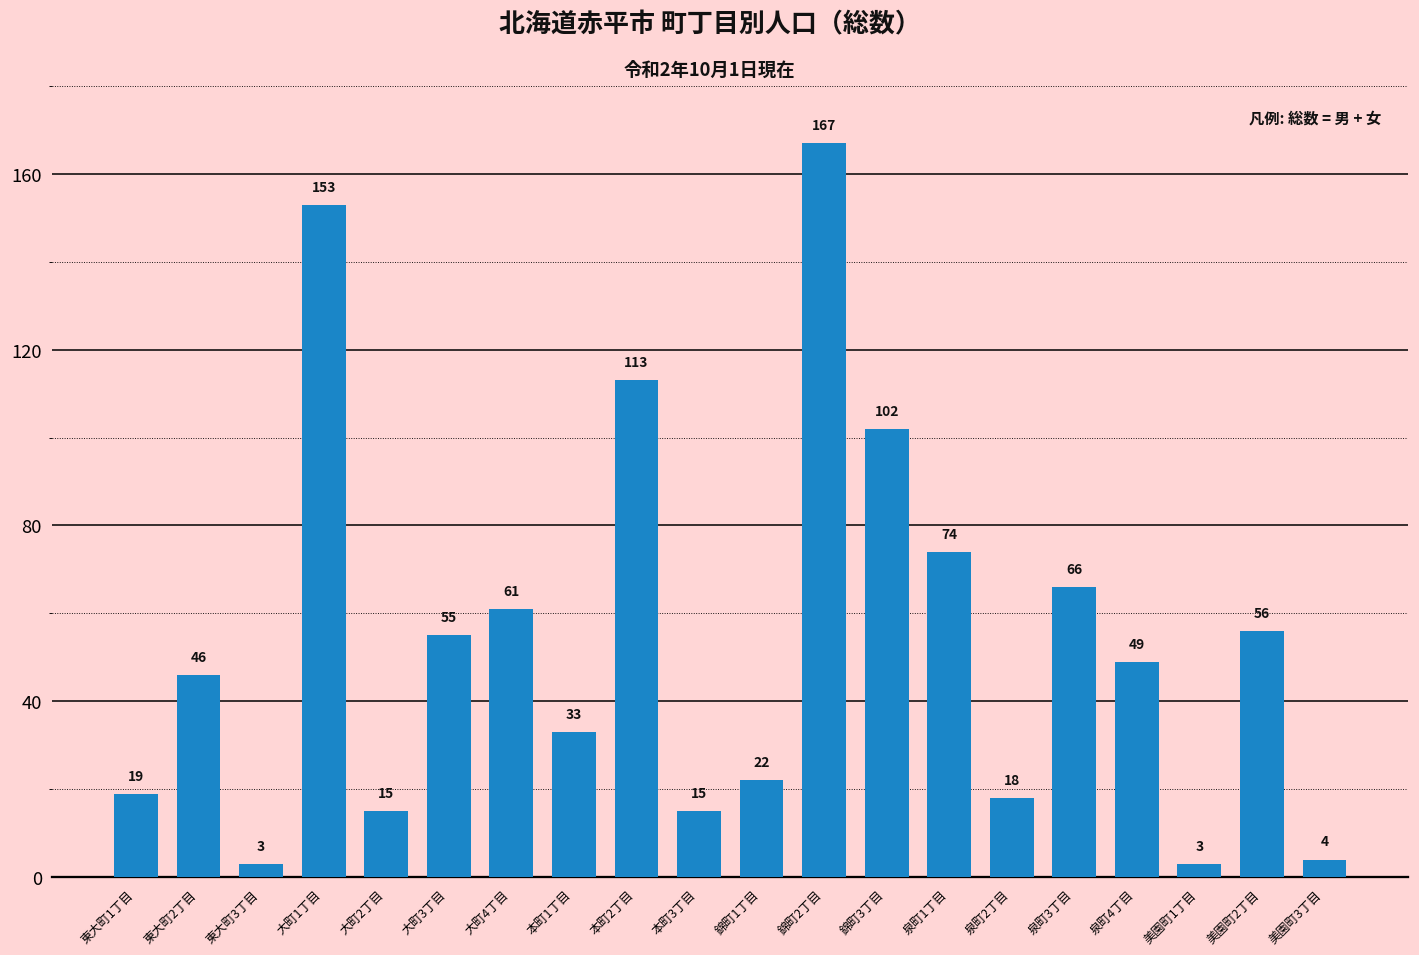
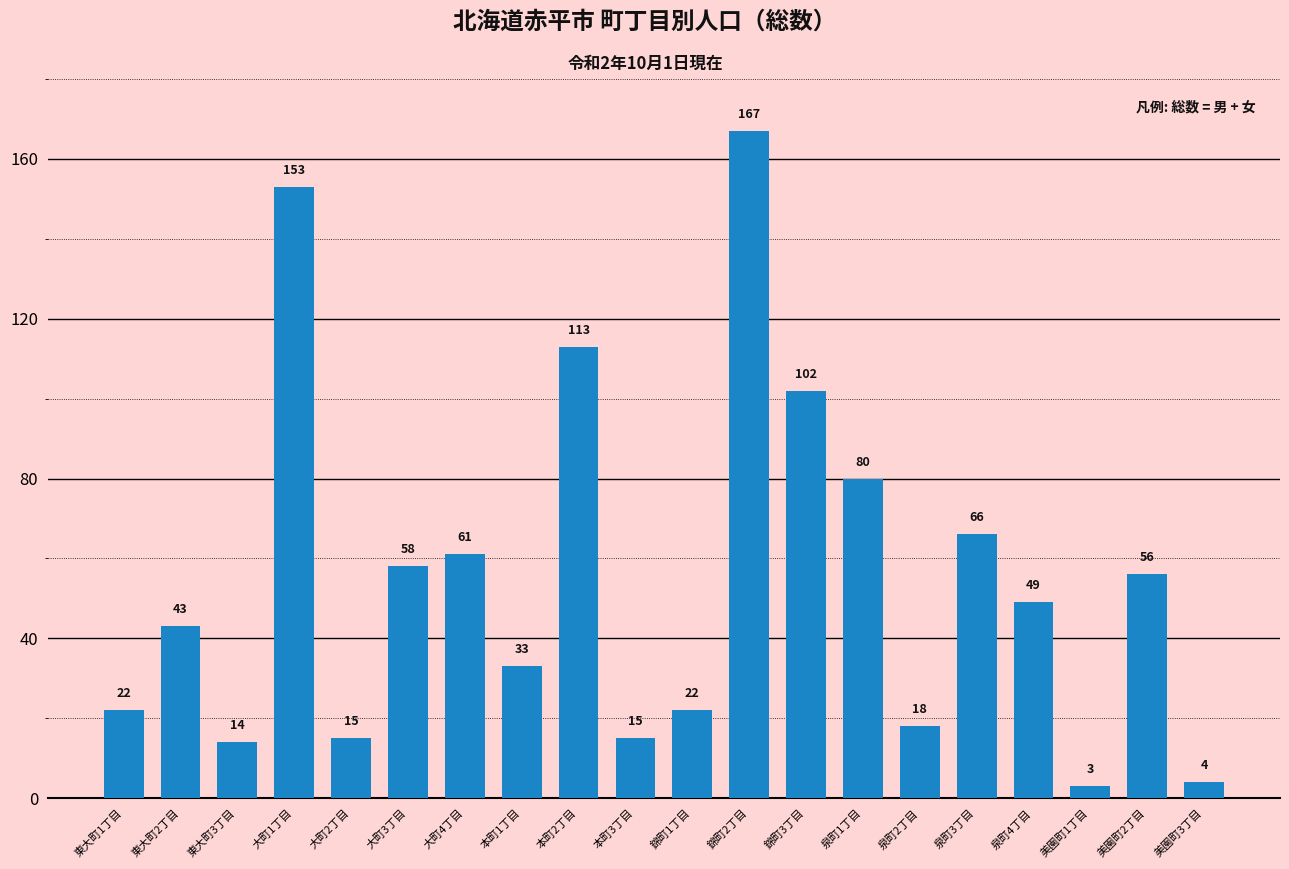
東大町1丁目: 19 -> 22
東大町2丁目: 46 -> 43
東大町3丁目: 3 -> 14
大町3丁目: 55 -> 58
泉町1丁目: 74 -> 80
